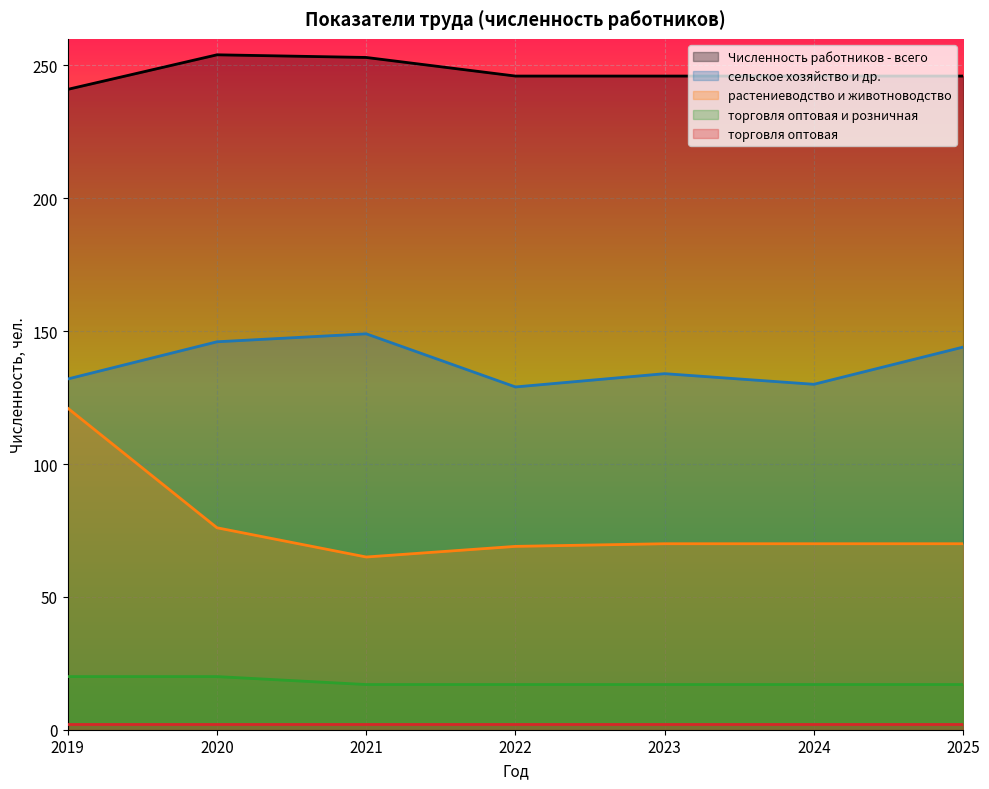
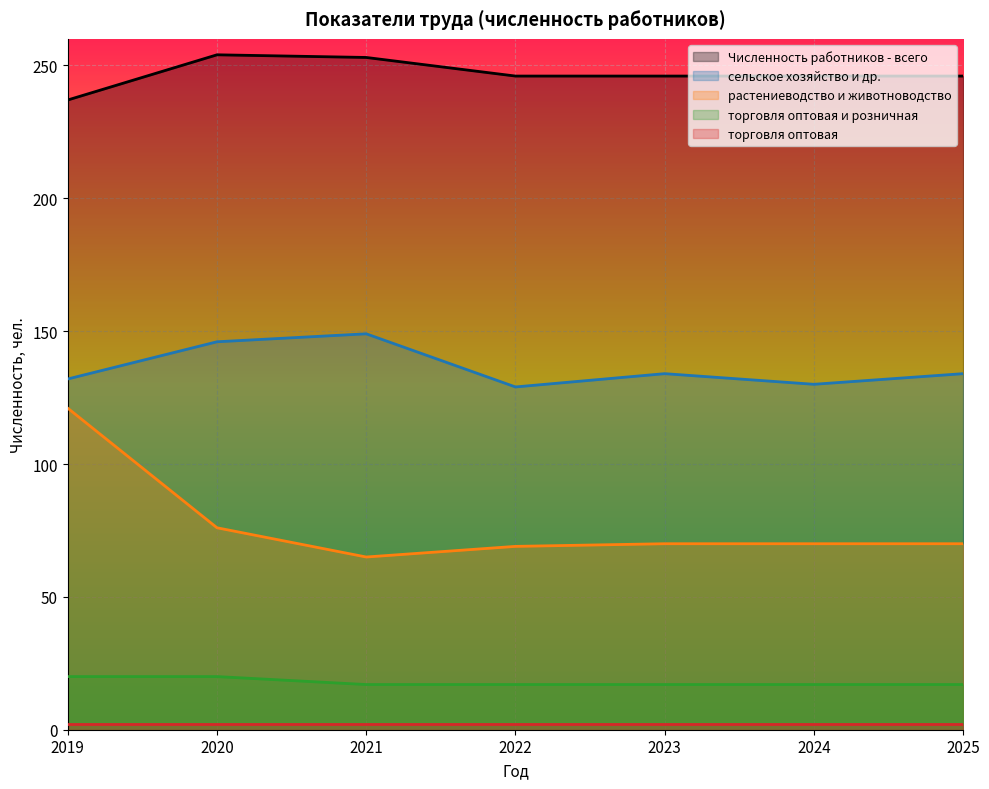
Численность работников - всего, 2019: 241 -> 237
сельское хозяйство и др., 2025: 144 -> 134
